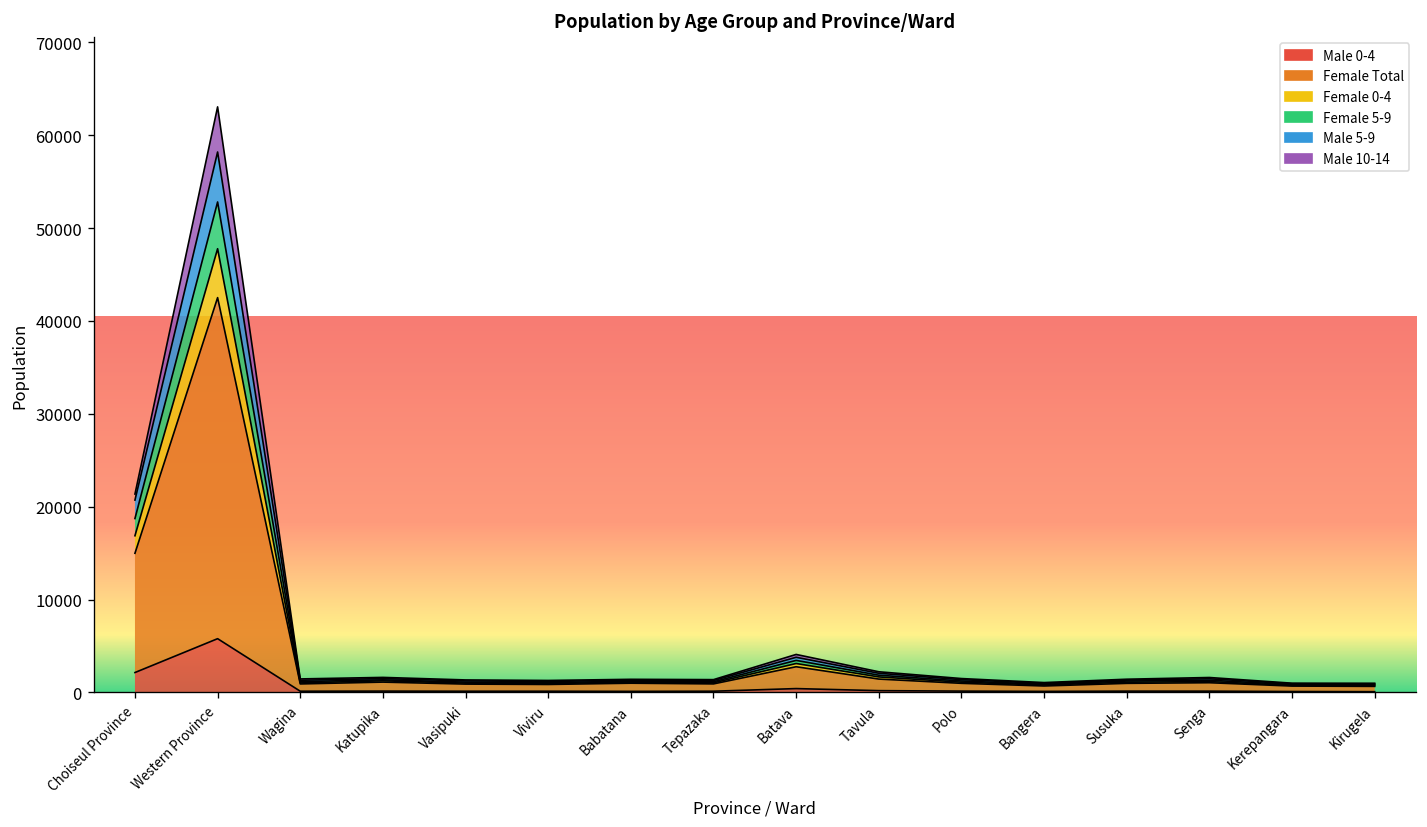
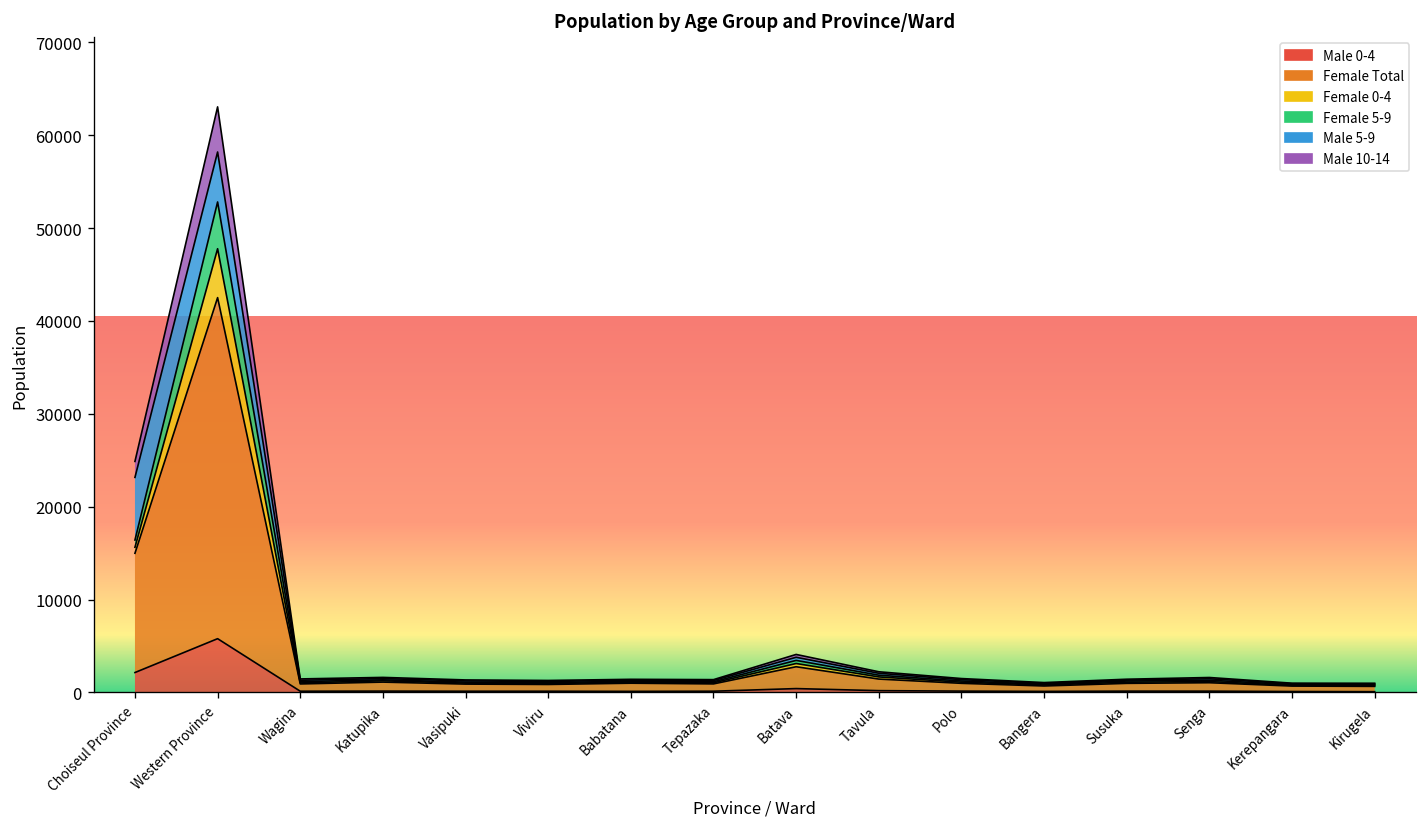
Female 0-4, Choiseul Province: 2000 -> 1000
Female 5-9, Choiseul Province: 2000 -> 1000
Male 5-9, Choiseul Province: 2000 -> 7000
Male 10-14, Choiseul Province: 1000 -> 2000
